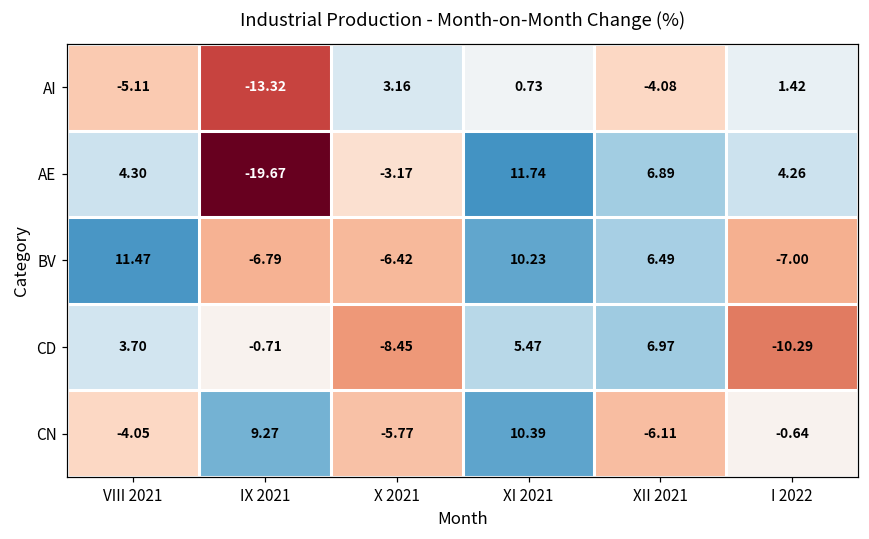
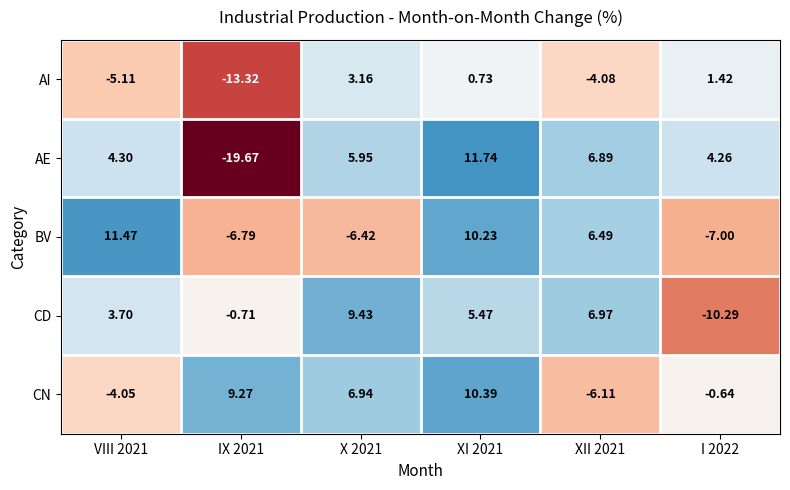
AE, X 2021: -3.17 -> 5.95
CD, X 2021: -8.45 -> 9.43
CN, X 2021: -5.77 -> 6.94
